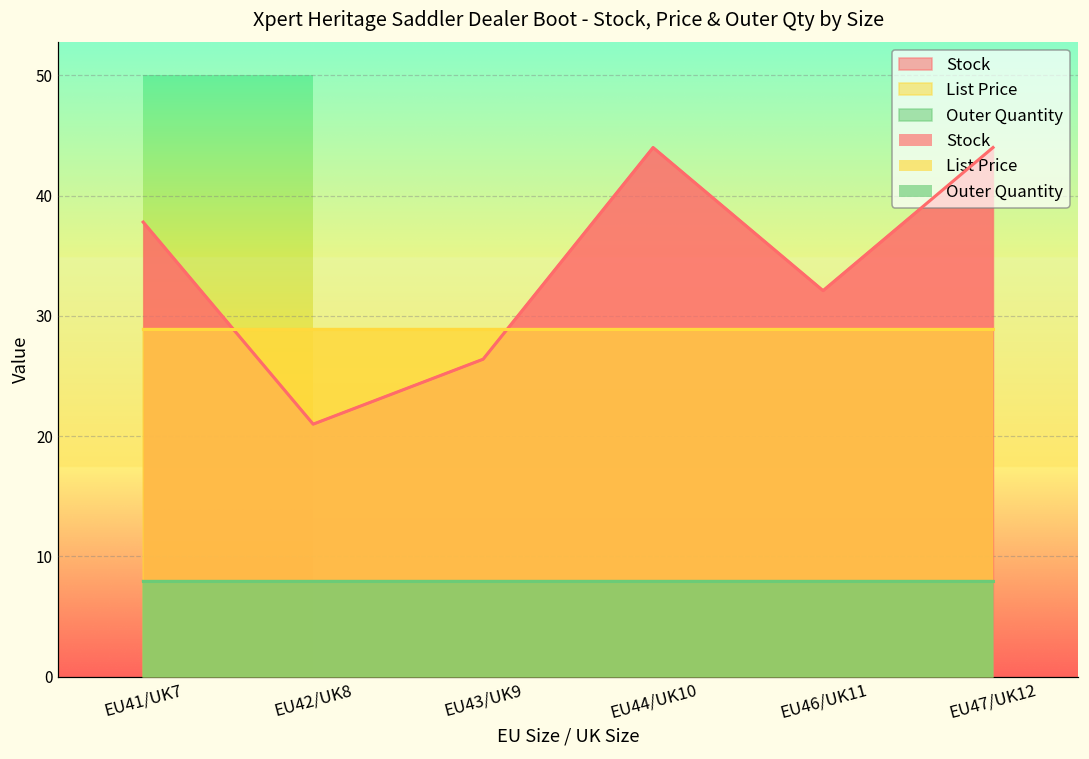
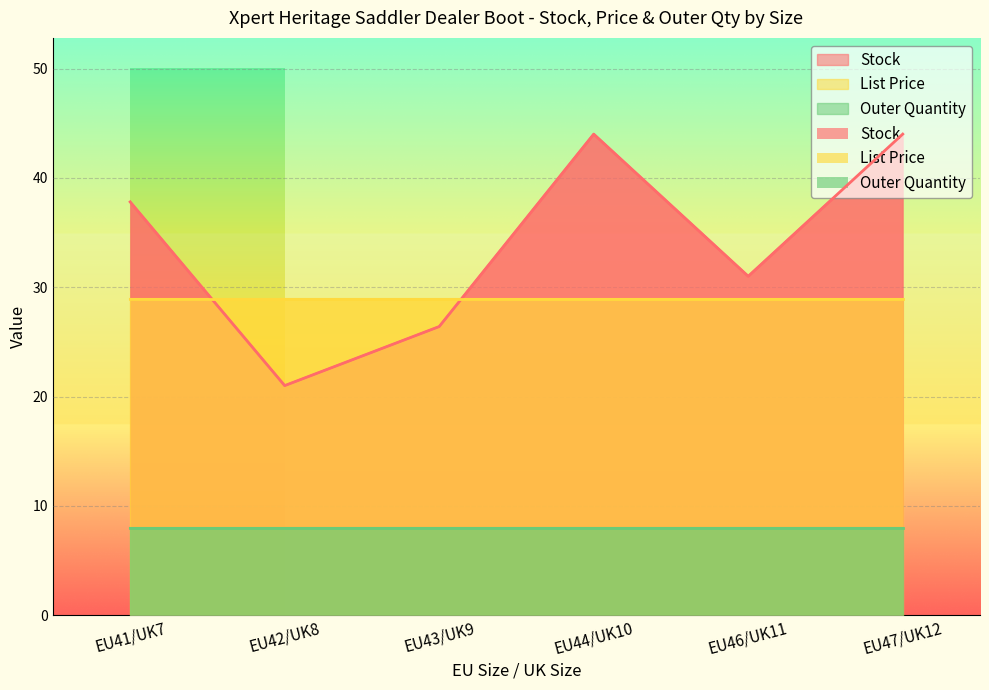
Stock, EU46/UK11: 32.1 -> 31.0
